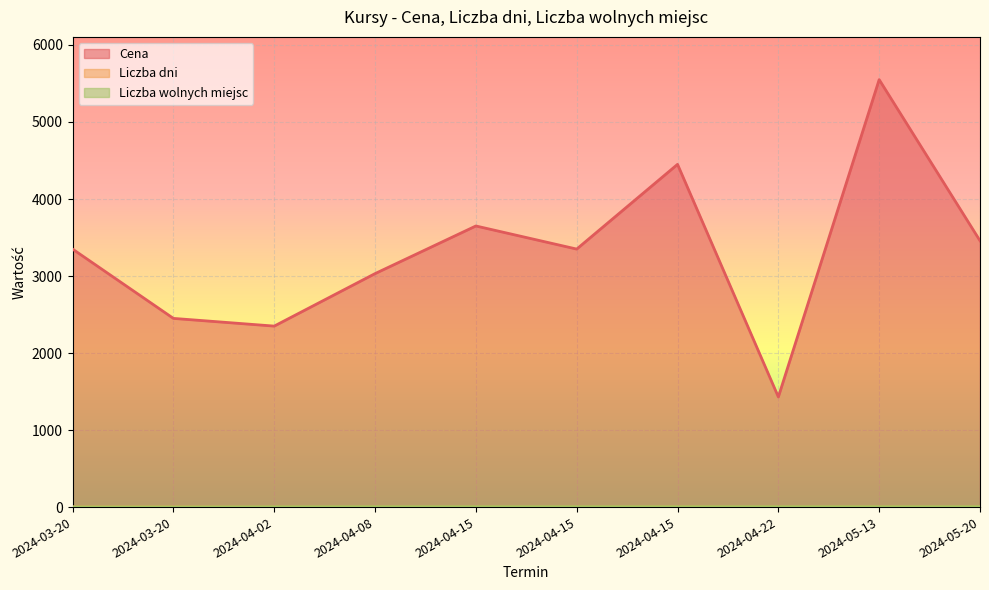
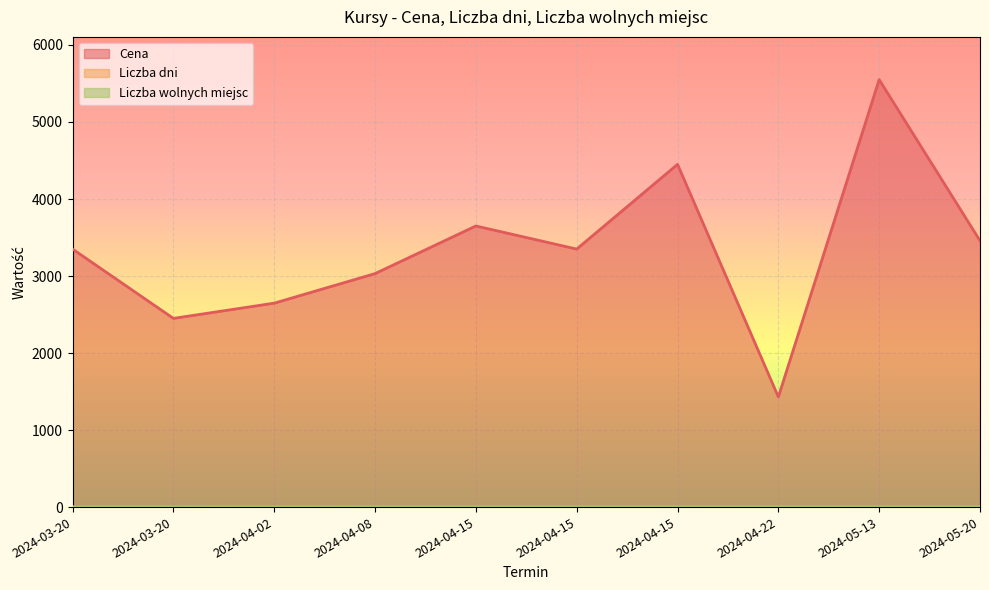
Cena, 2024-04-02: 2400 -> 2600
